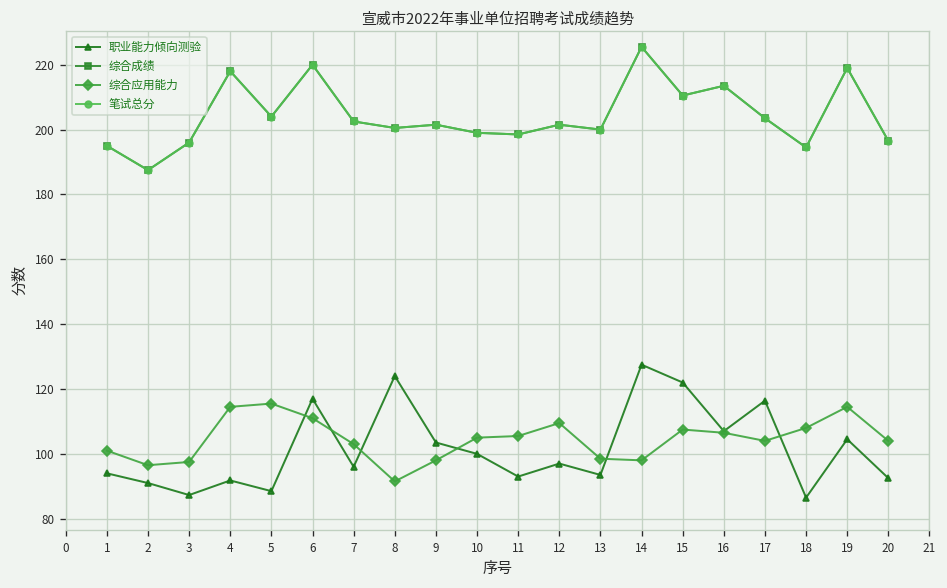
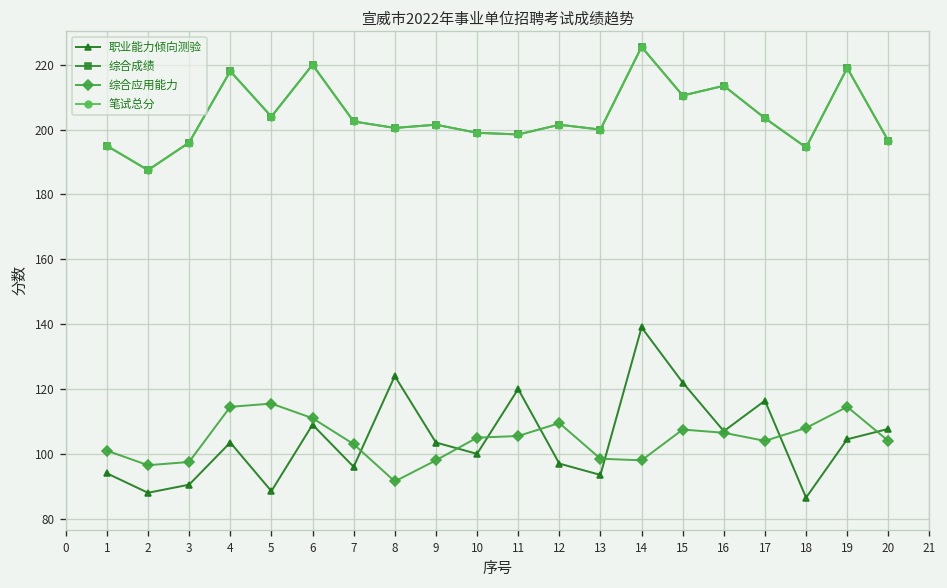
职业能力倾向测验, 2: 91 -> 88
职业能力倾向测验, 3: 87 -> 91
职业能力倾向测验, 4: 92 -> 104
职业能力倾向测验, 6: 117 -> 109
职业能力倾向测验, 11: 93 -> 120
职业能力倾向测验, 14: 128 -> 139
职业能力倾向测验, 20: 93 -> 108
